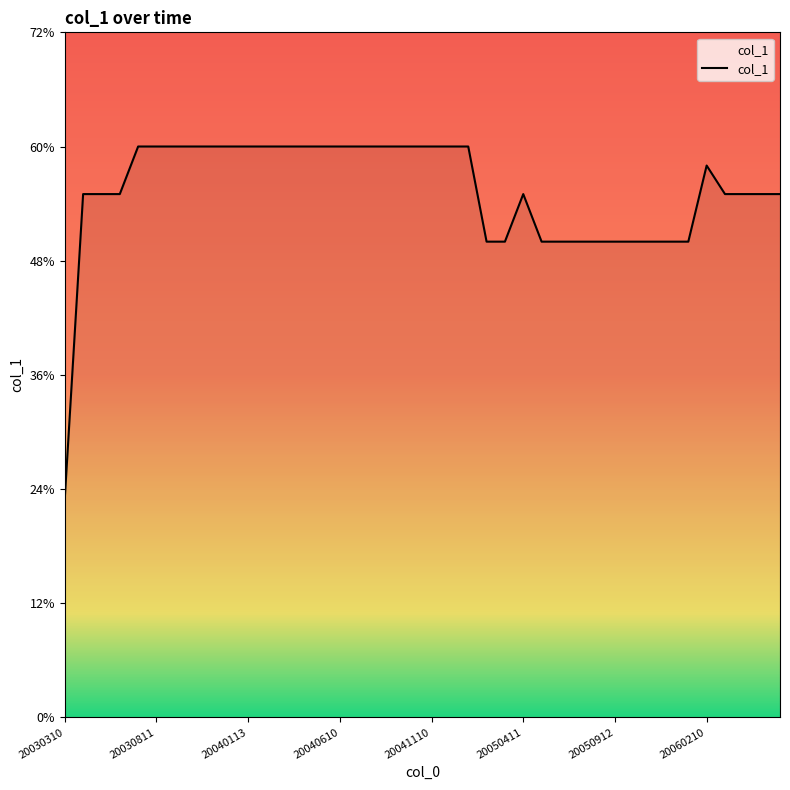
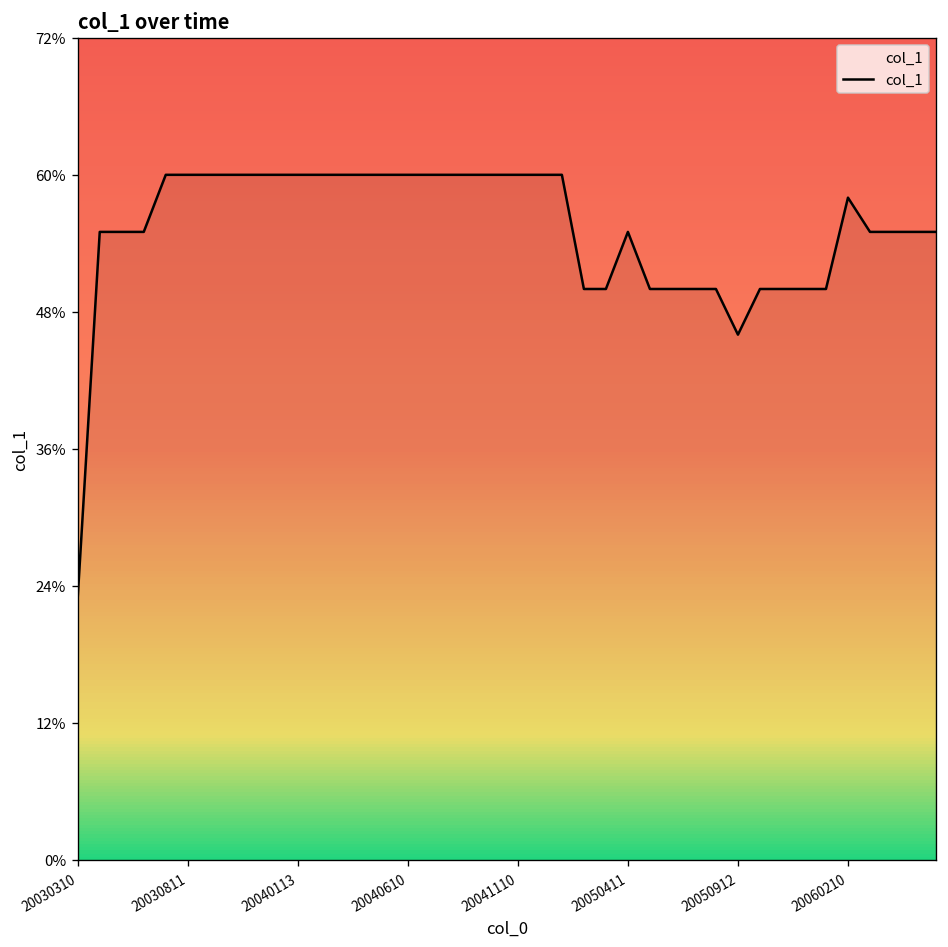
20050912: 50% -> 46%
